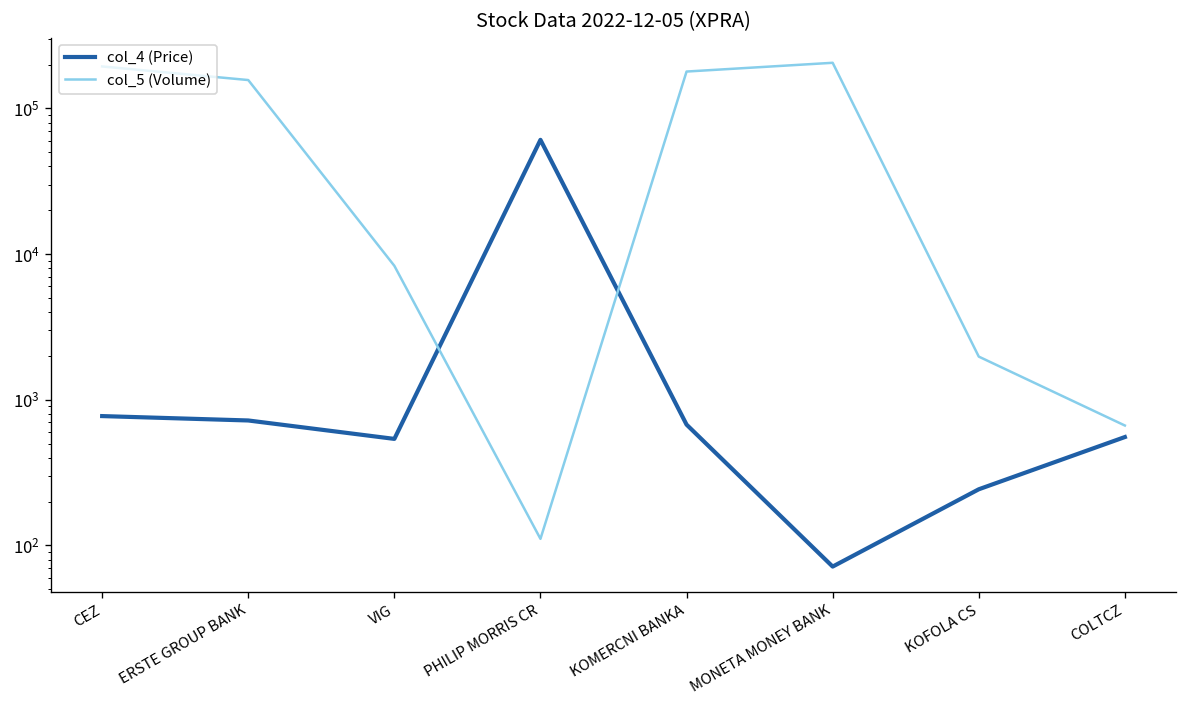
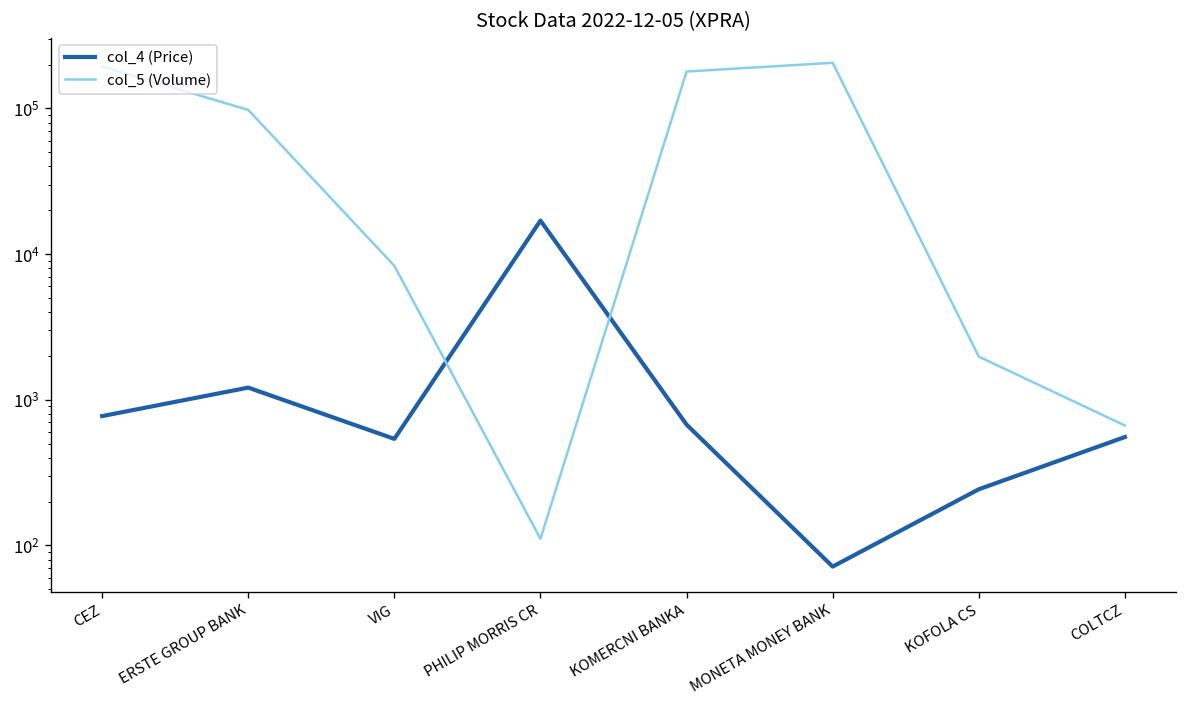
col_4 (Price), ERSTE GROUP BANK: 700 -> 1200
col_5 (Volume), ERSTE GROUP BANK: 160000 -> 100000
col_4 (Price), PHILIP MORRIS CR: 60000 -> 17000
